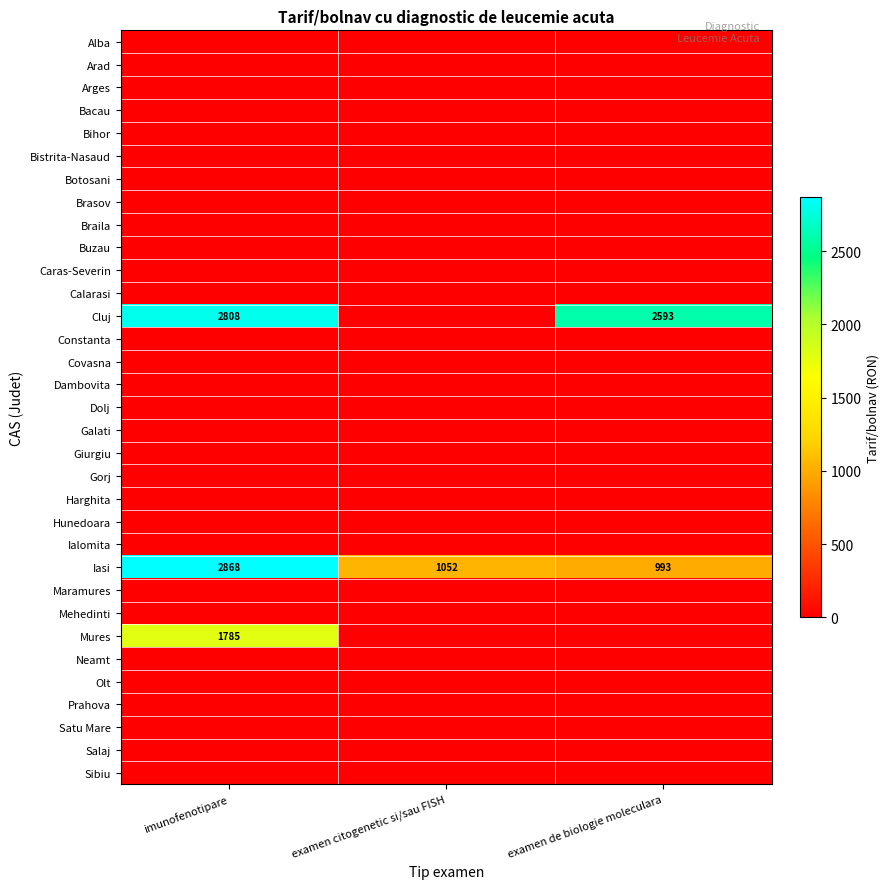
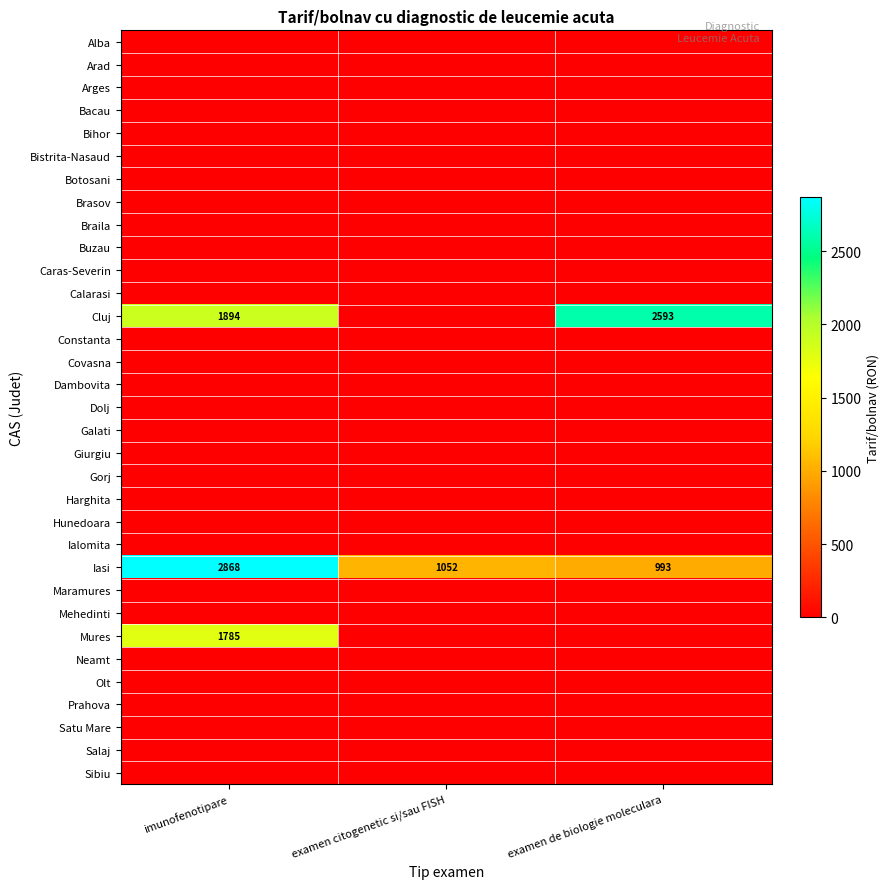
Cluj, imunofenotipare: 2808 -> 1894
